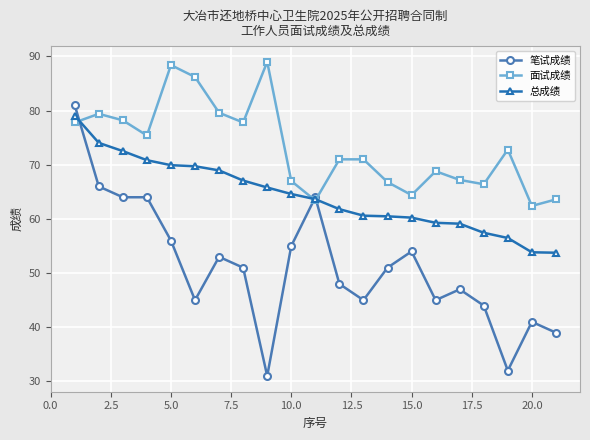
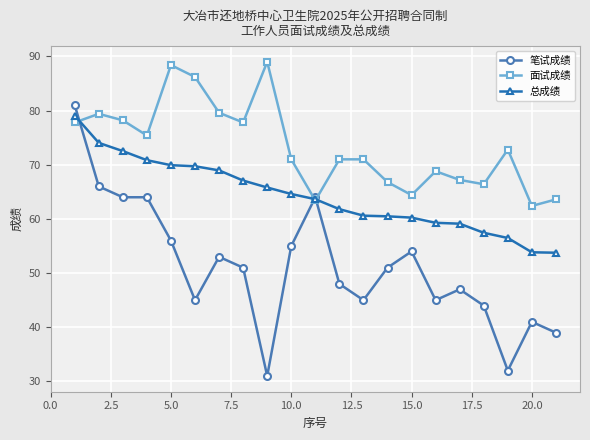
面试成绩, 10.0: 67 -> 71
